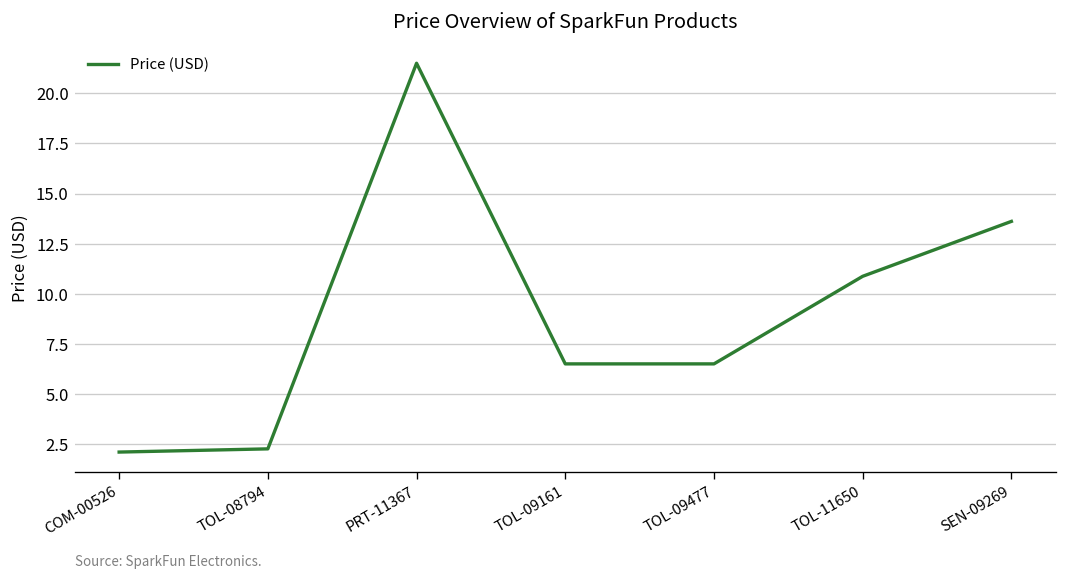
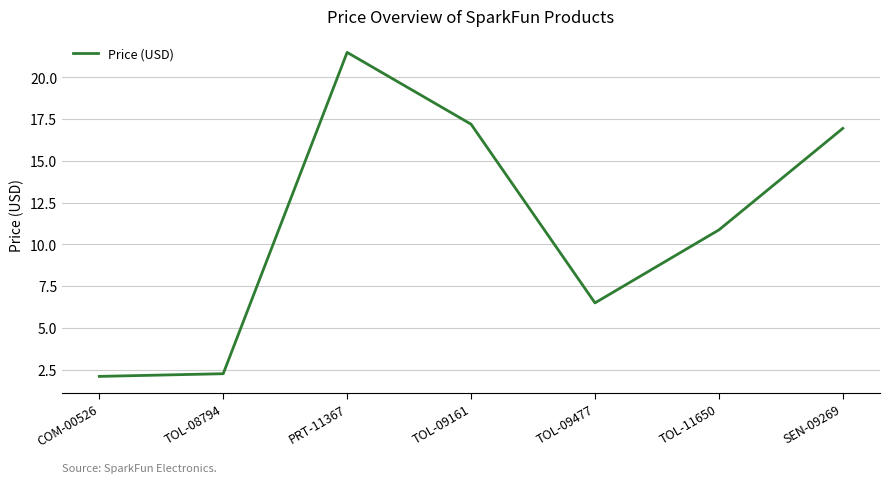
TOL-09161: 6.5 -> 17.2
SEN-09269: 13.6 -> 17.0
